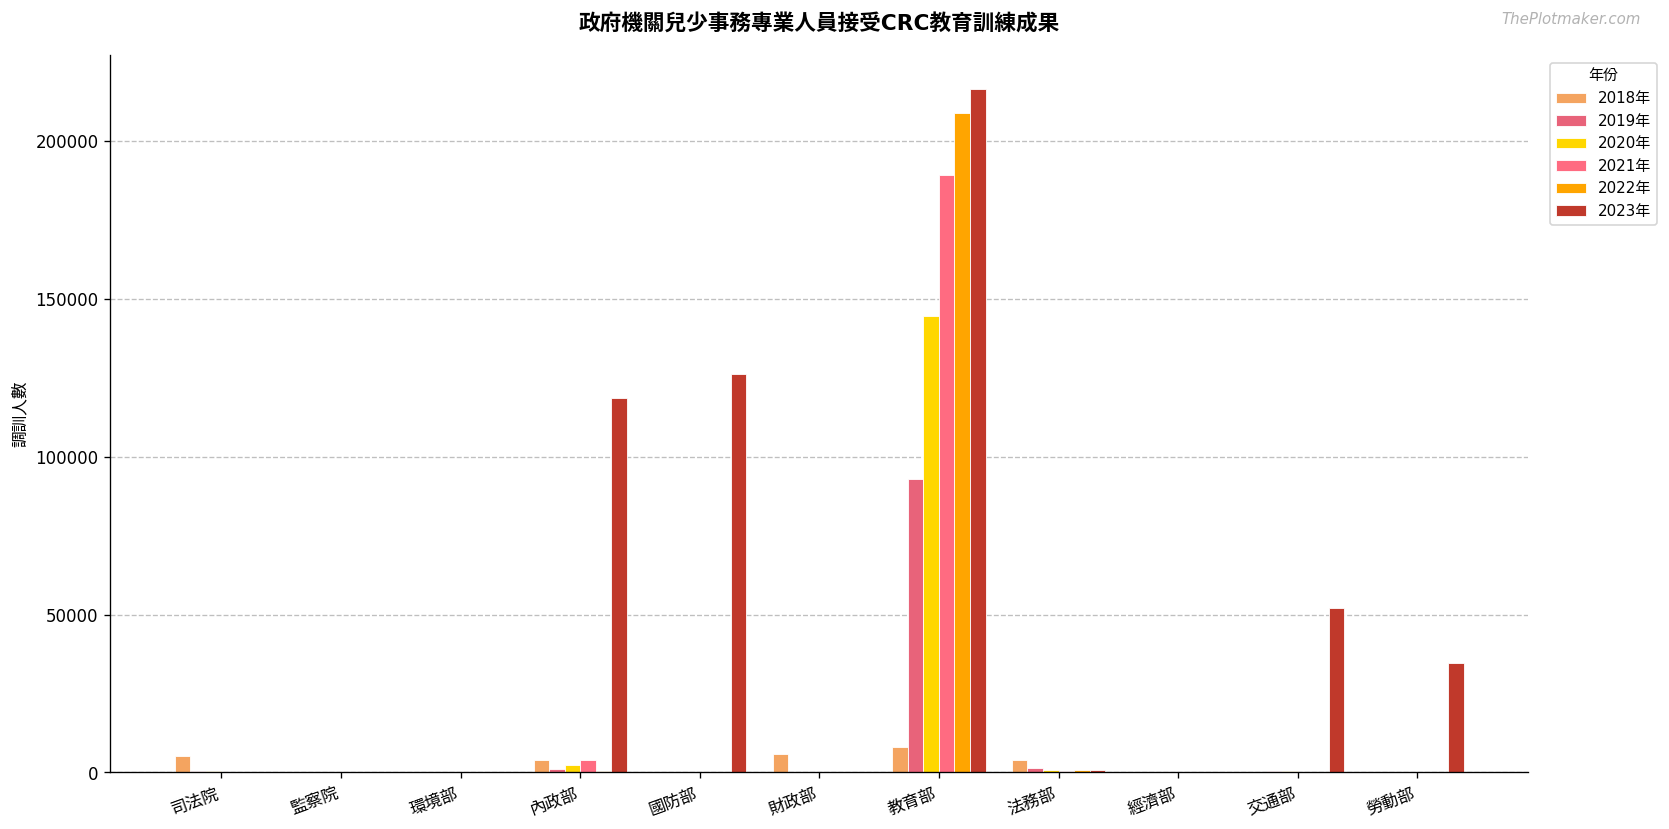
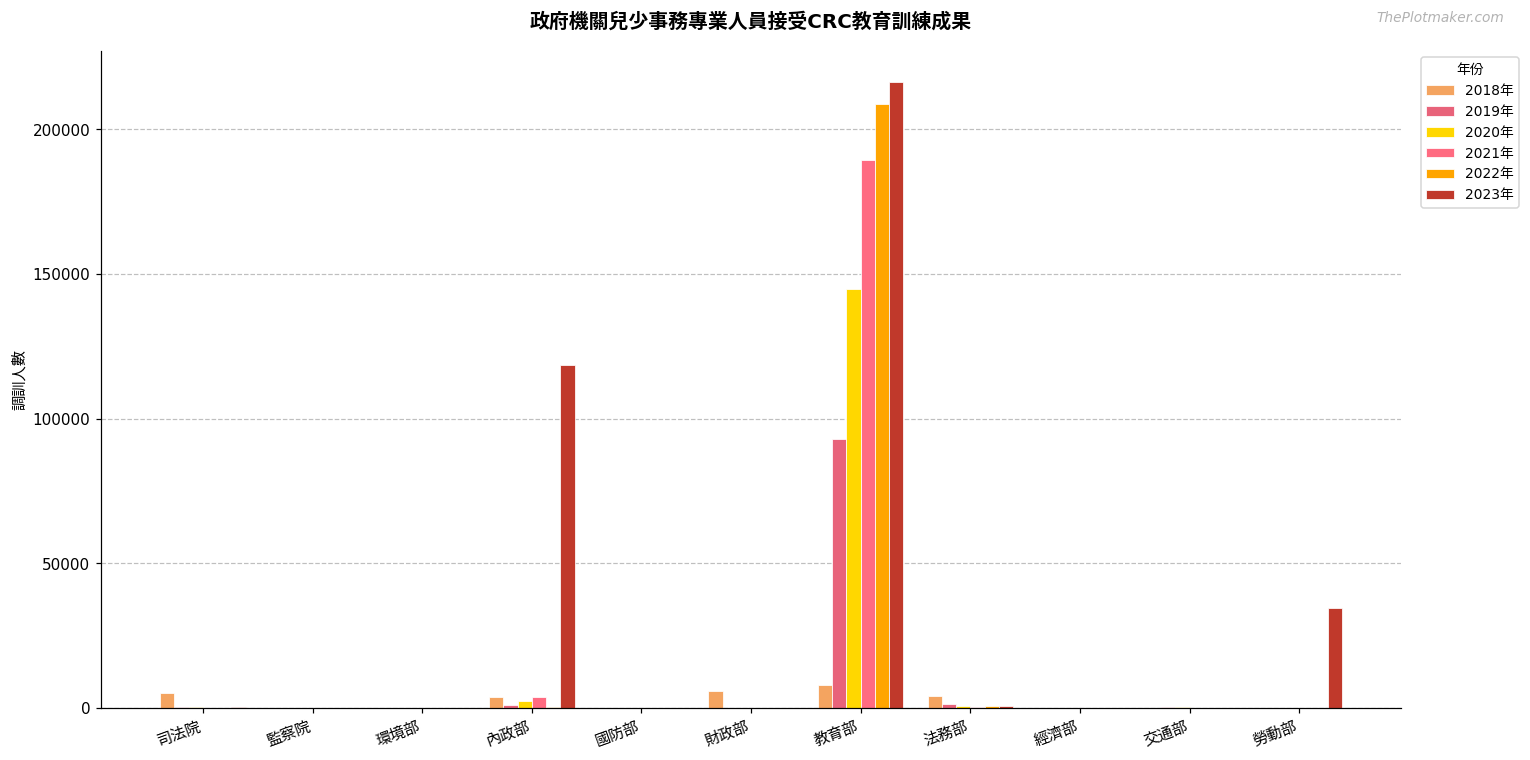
2023年, 國防部: 126000 -> 0
2023年, 交通部: 52000 -> 0
